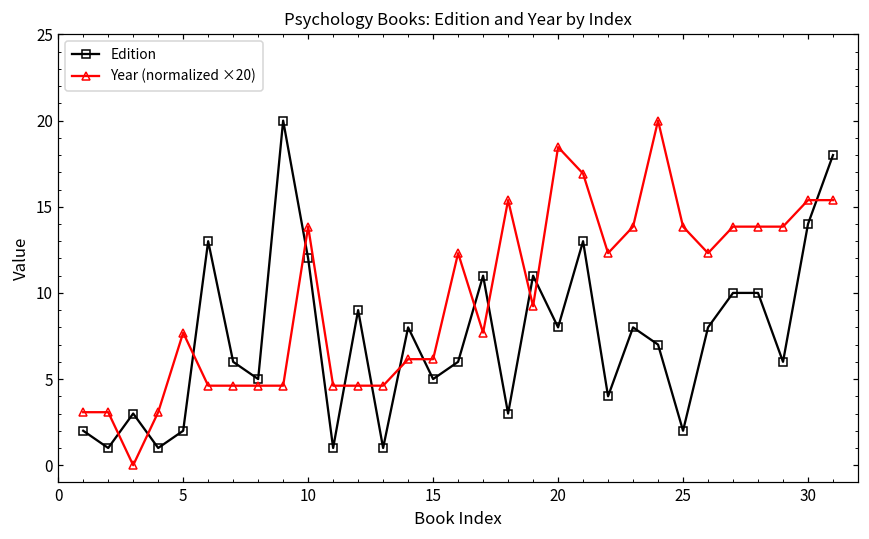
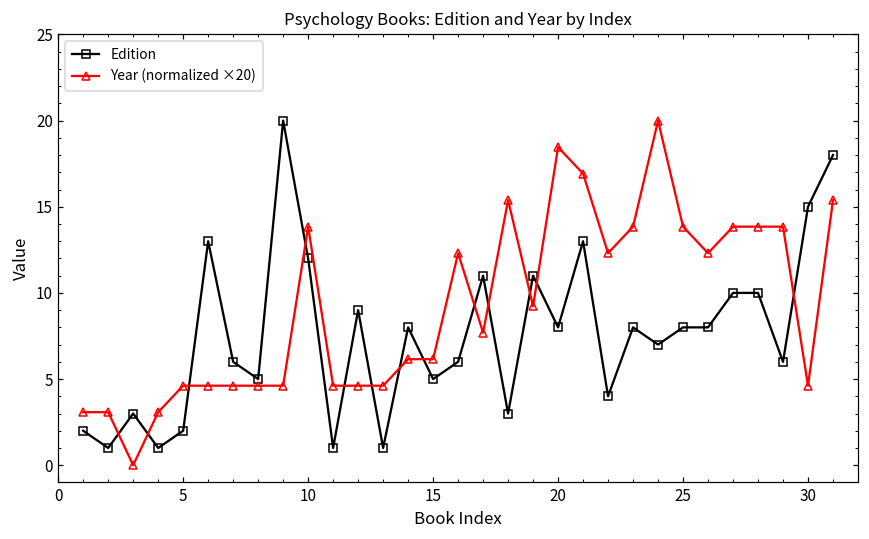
Year (normalized ×20), 5: 7.7 -> 4.6
Edition, 25: 2 -> 8
Edition, 30: 14 -> 15
Year (normalized ×20), 30: 15.4 -> 4.6
